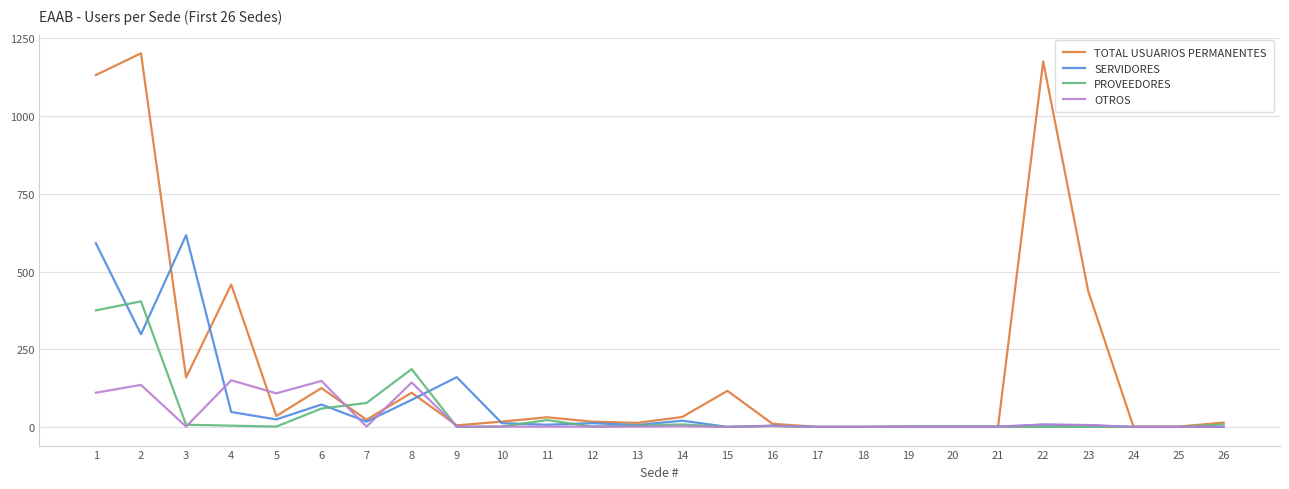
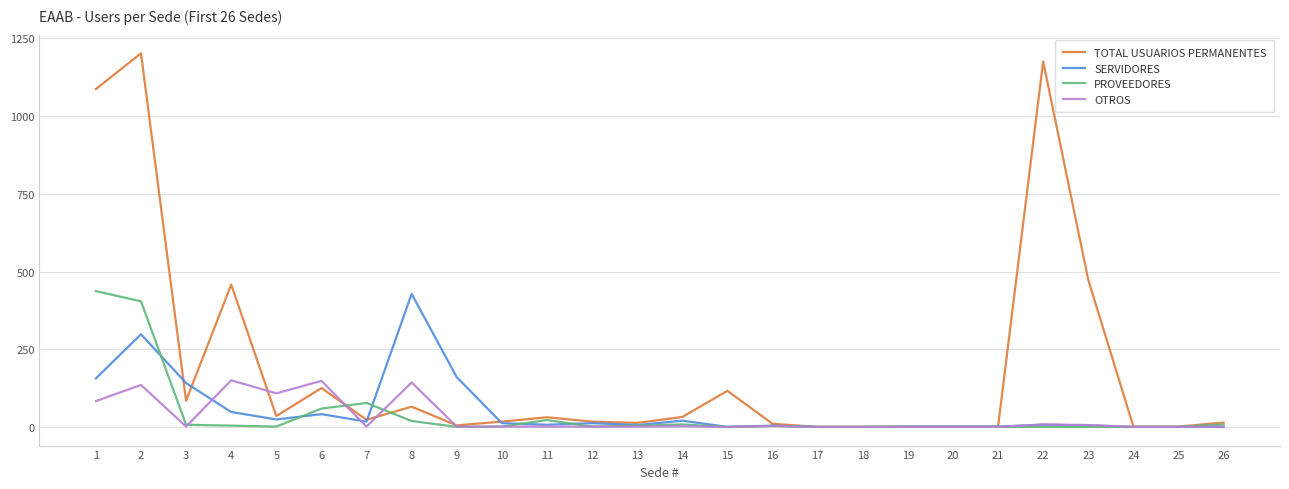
TOTAL USUARIOS PERMANENTES, 1: 1130 -> 1090
SERVIDORES, 1: 590 -> 160
PROVEEDORES, 1: 380 -> 440
OTROS, 1: 110 -> 80
TOTAL USUARIOS PERMANENTES, 3: 160 -> 80
SERVIDORES, 3: 620 -> 140
SERVIDORES, 6: 70 -> 40
TOTAL USUARIOS PERMANENTES, 8: 110 -> 70
SERVIDORES, 8: 90 -> 430
PROVEEDORES, 8: 190 -> 20
TOTAL USUARIOS PERMANENTES, 23: 440 -> 470
